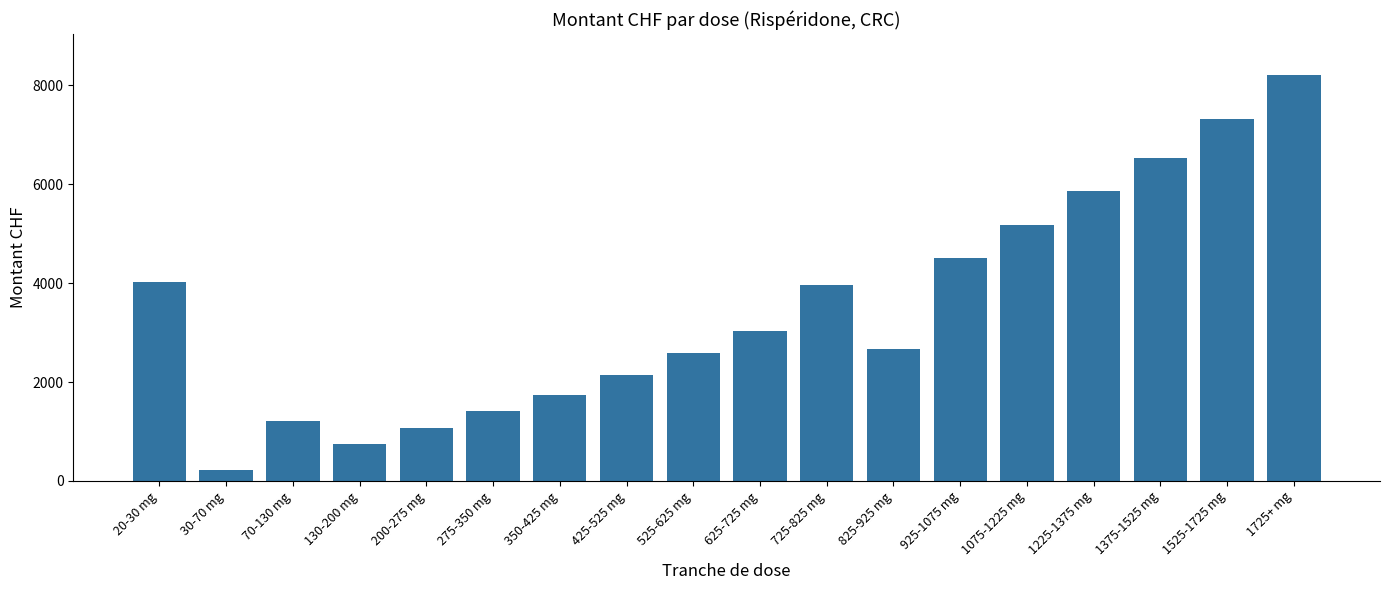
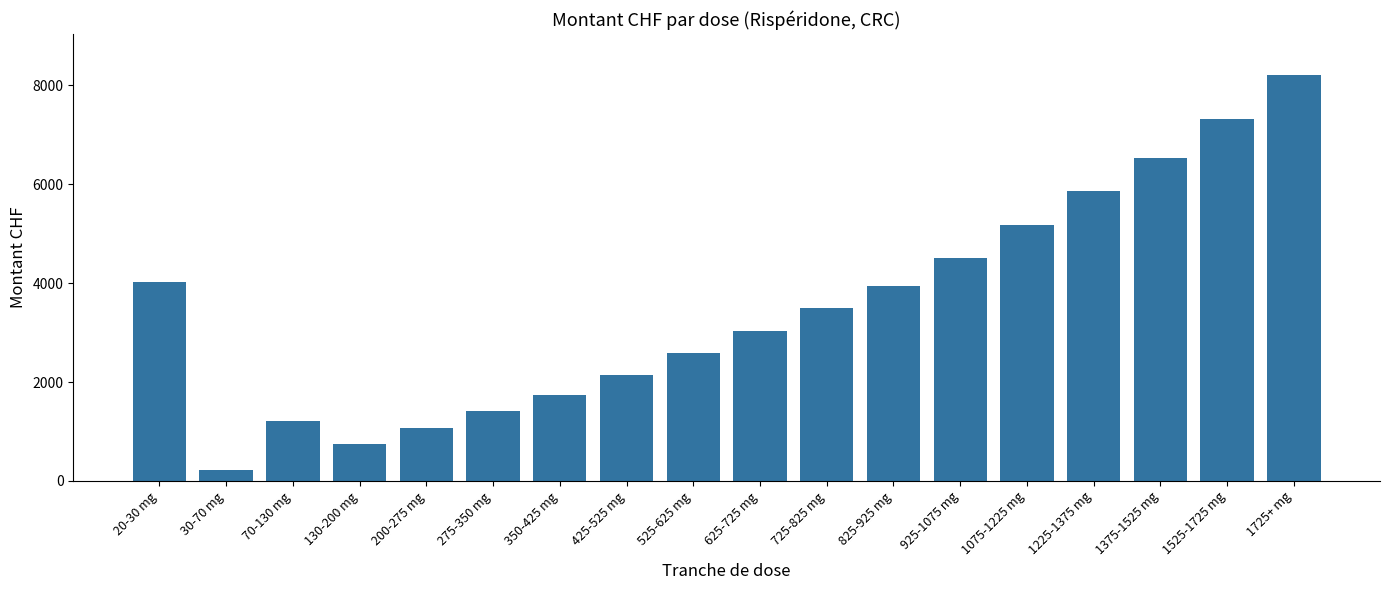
725-825 mg: 4000 -> 3500
825-925 mg: 2700 -> 3900
